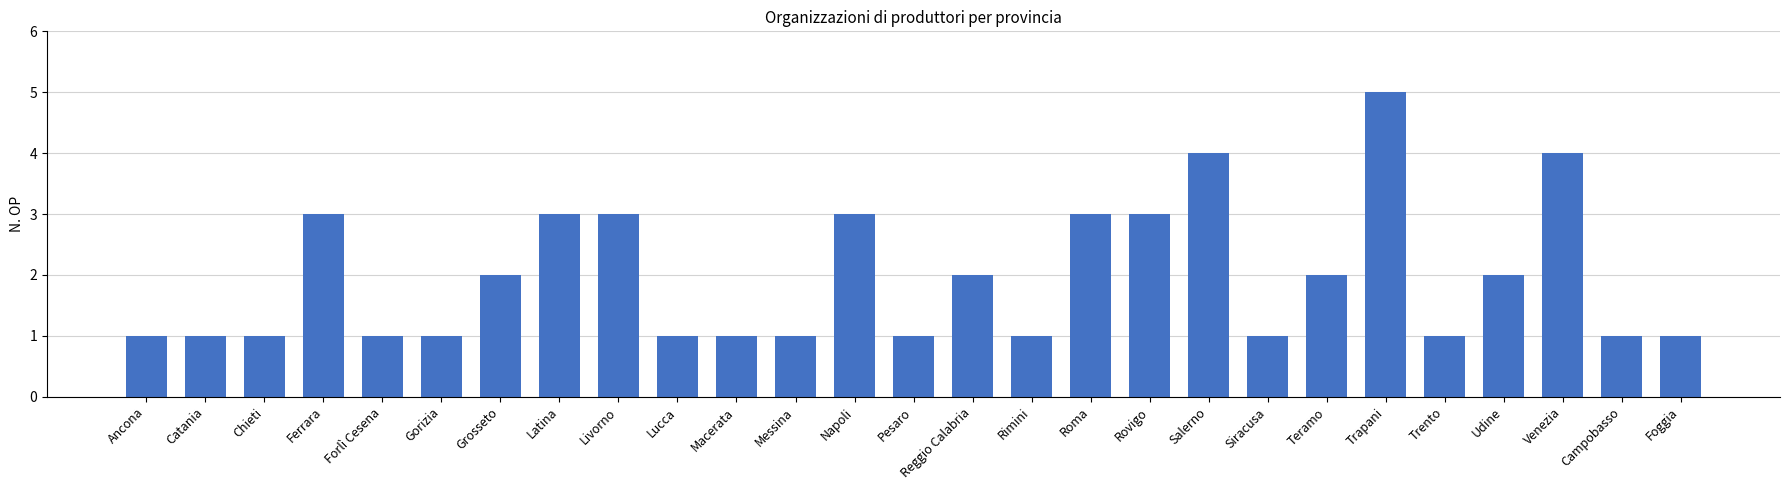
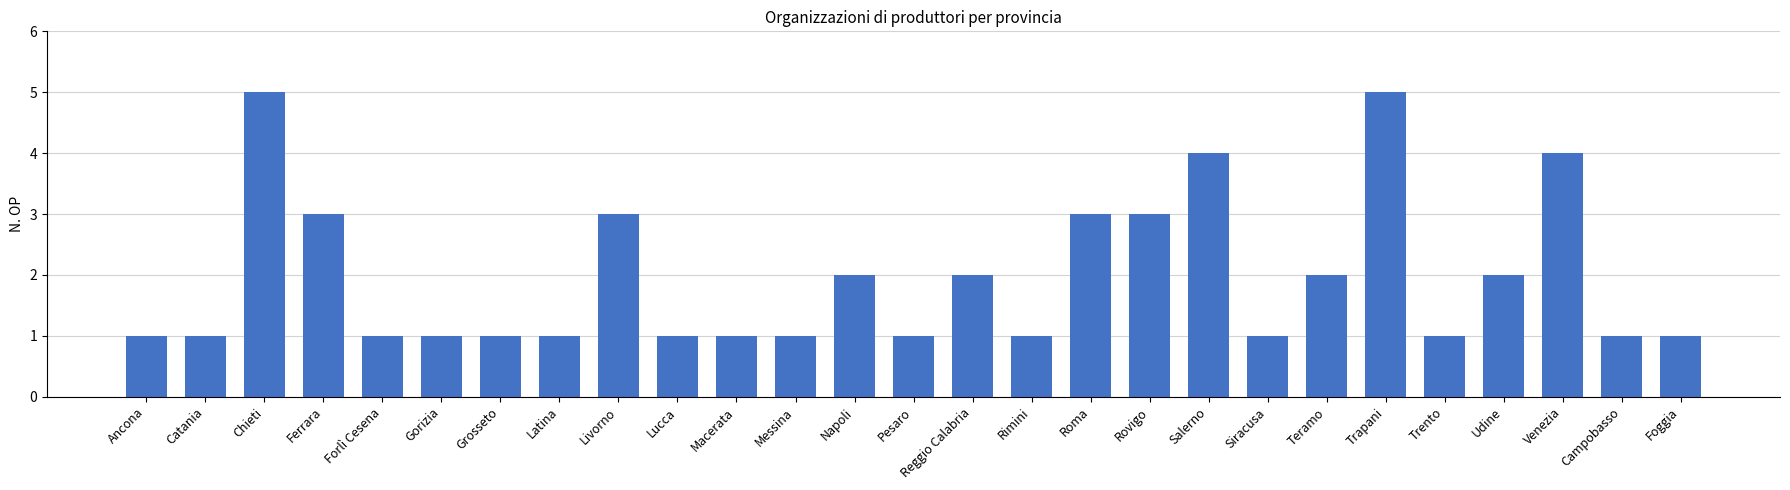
Chieti: 1 -> 5
Grosseto: 2 -> 1
Latina: 3 -> 1
Napoli: 3 -> 2
